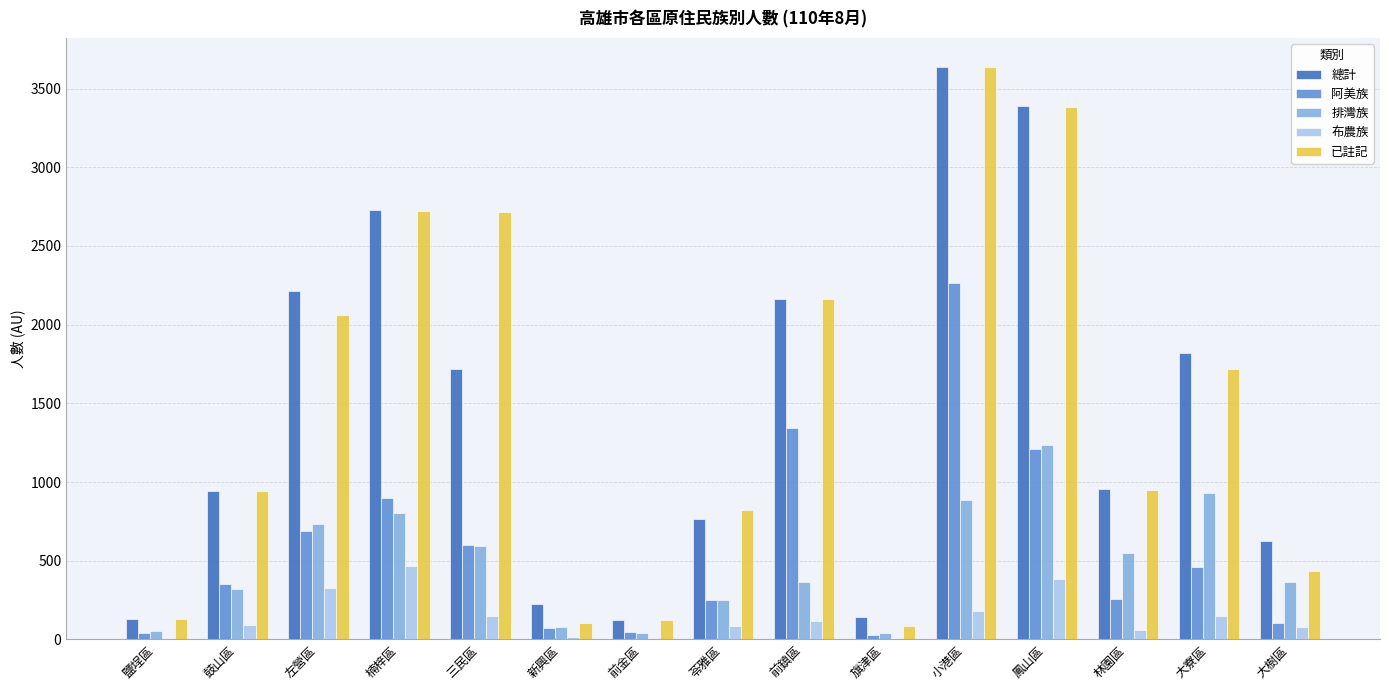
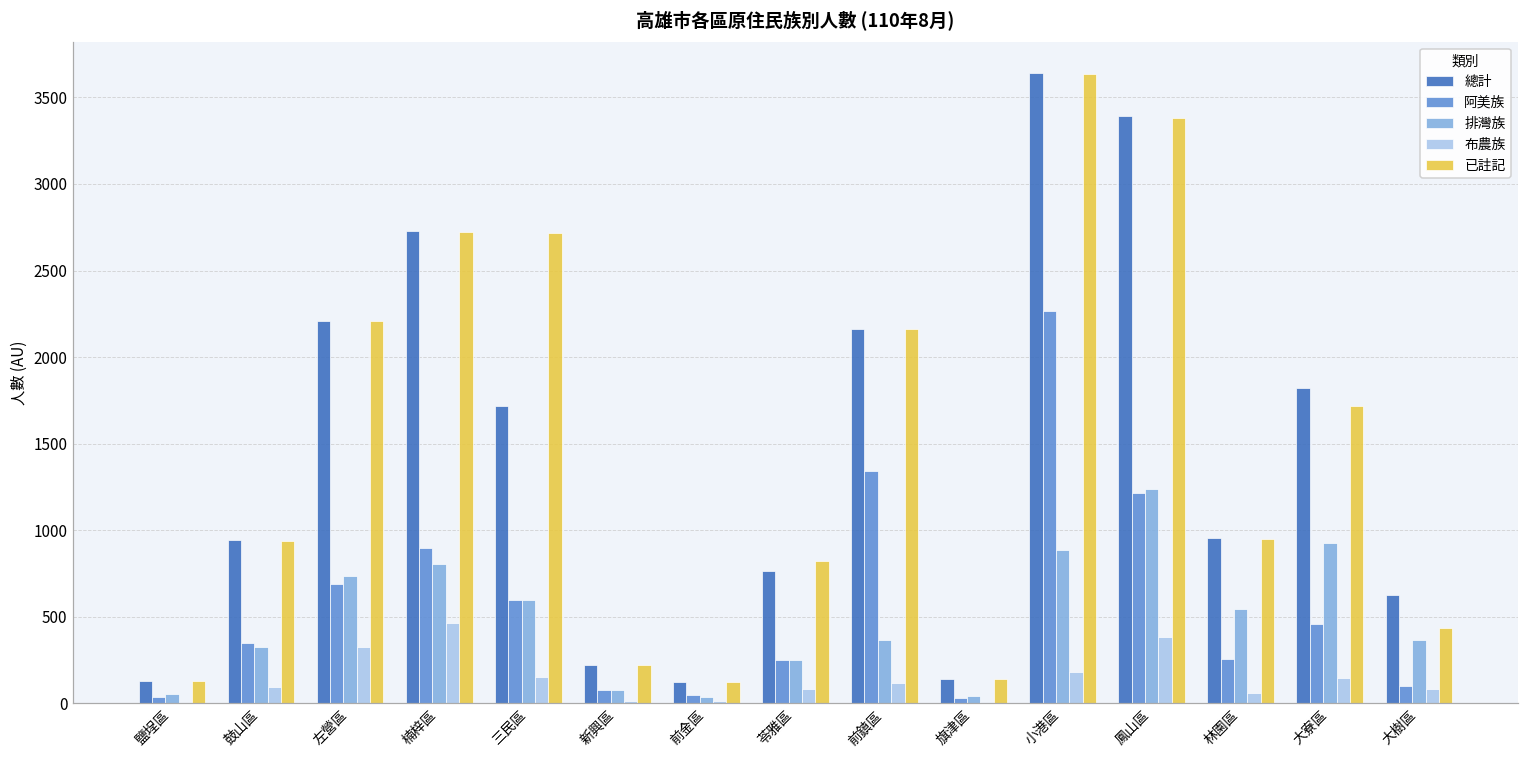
已註記, 左營區: 2060 -> 2210
已註記, 新興區: 100 -> 220
已註記, 旗津區: 90 -> 140
